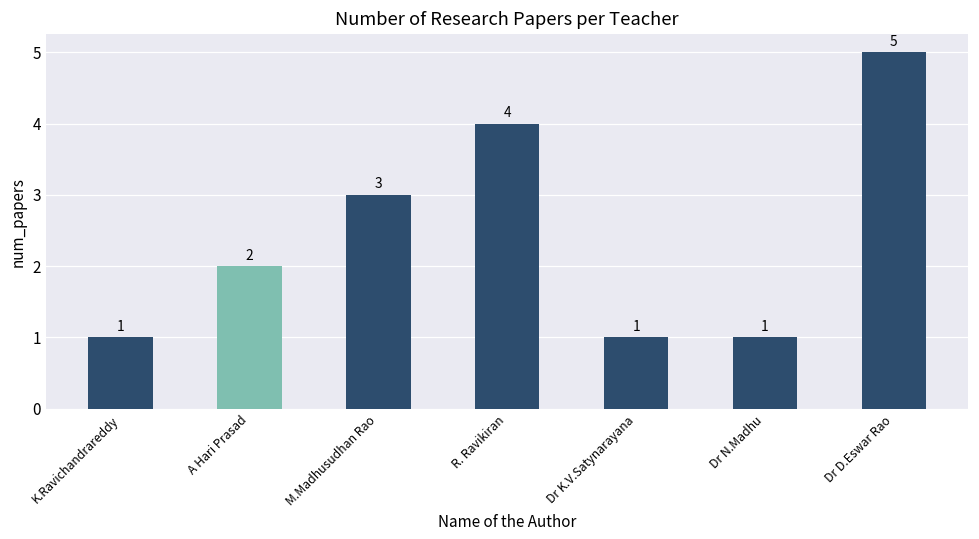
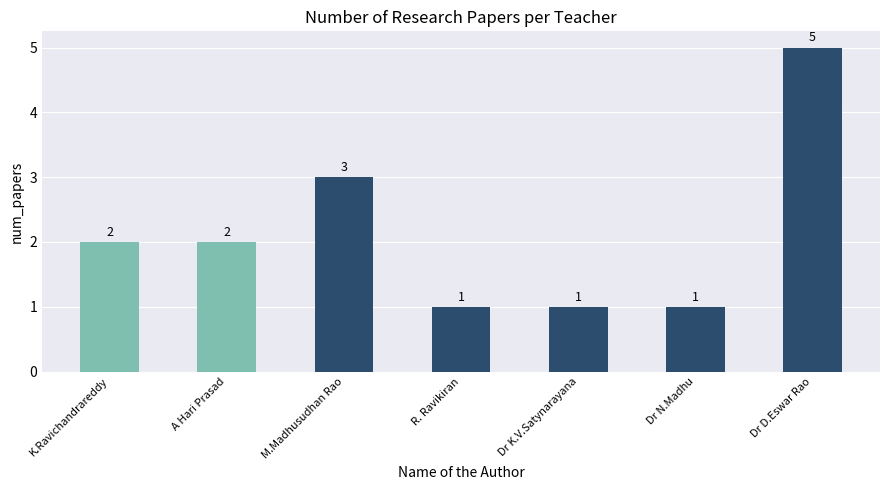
K.Ravichandrareddy: 1 -> 2
R. Ravikiran: 4 -> 1
